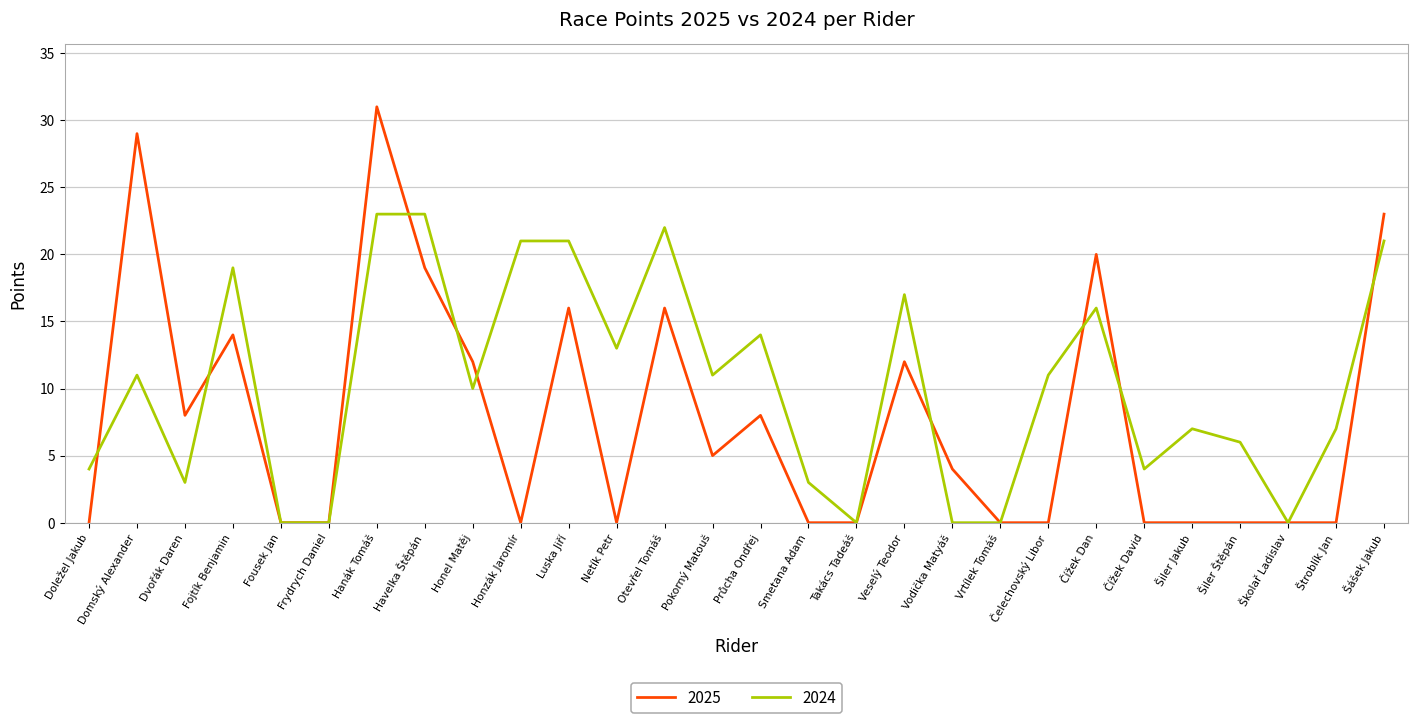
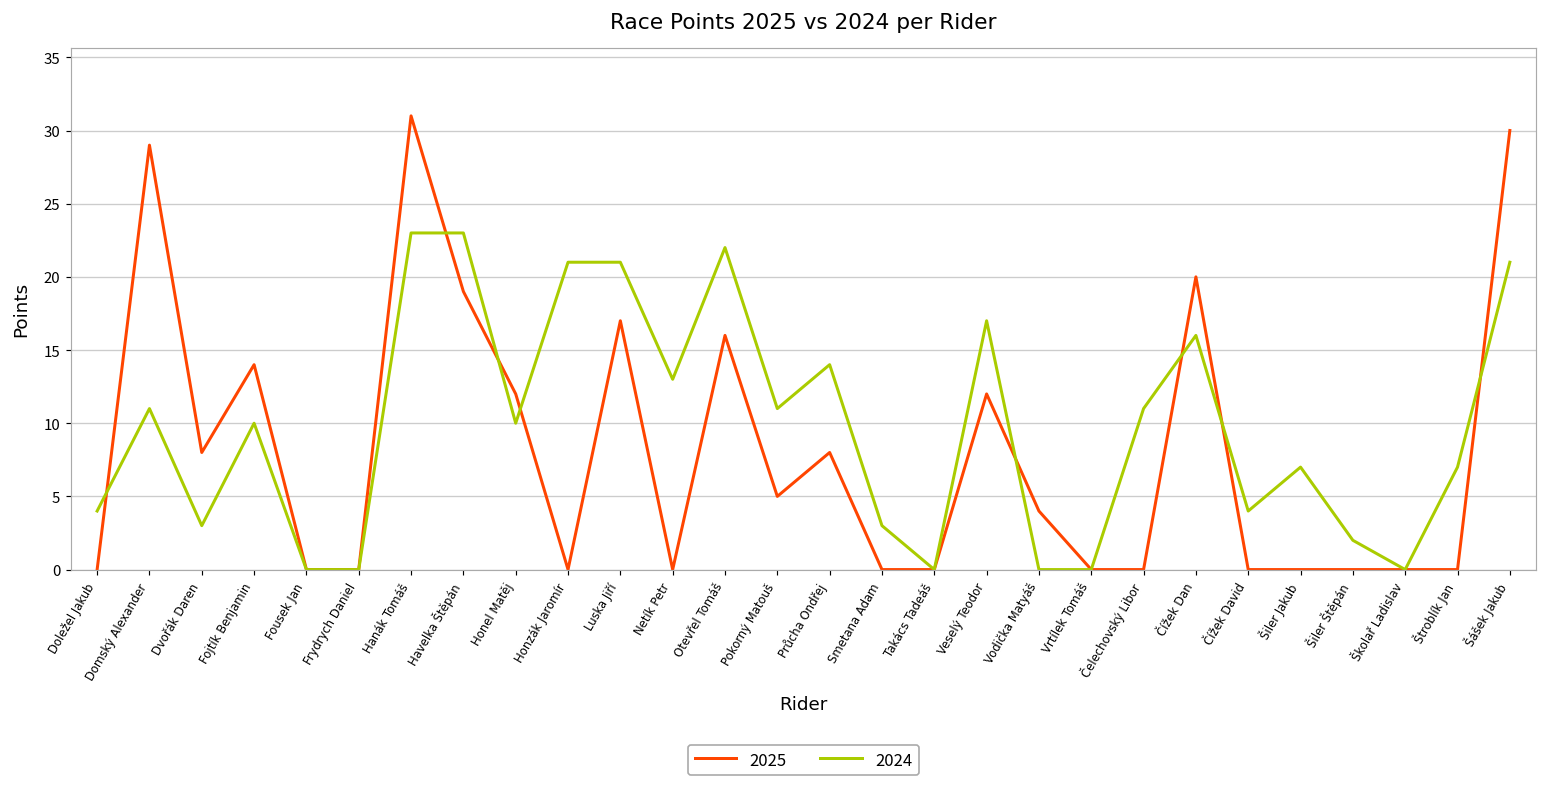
2024, Fojtík Benjamin: 19 -> 10
2025, Luska Jiří: 16 -> 17
2024, Šiler Štěpán: 6 -> 2
2025, Šášek Jakub: 23 -> 30
